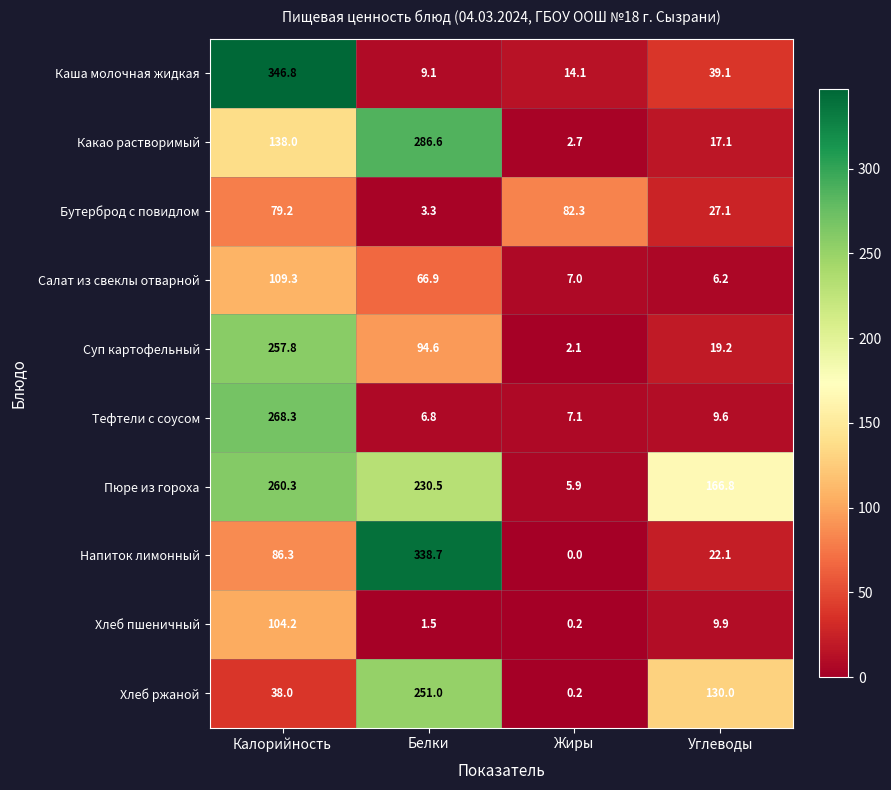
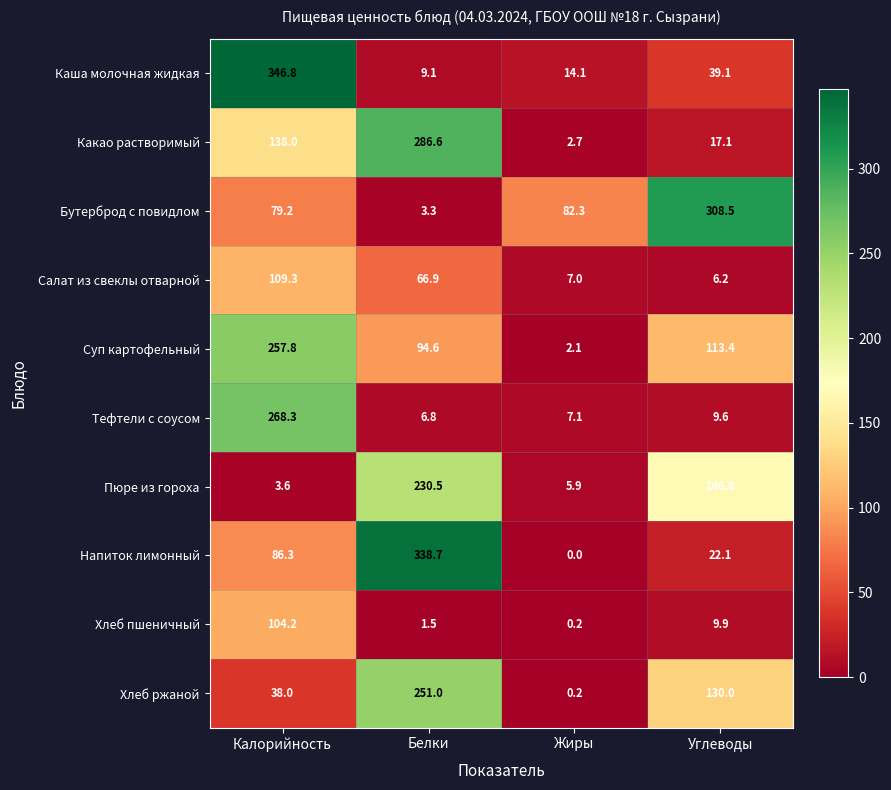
Бутерброд с повидлом, Углеводы: 27.1 -> 308.5
Суп картофельный, Углеводы: 19.2 -> 113.4
Пюре из гороха, Калорийность: 260.3 -> 3.6
